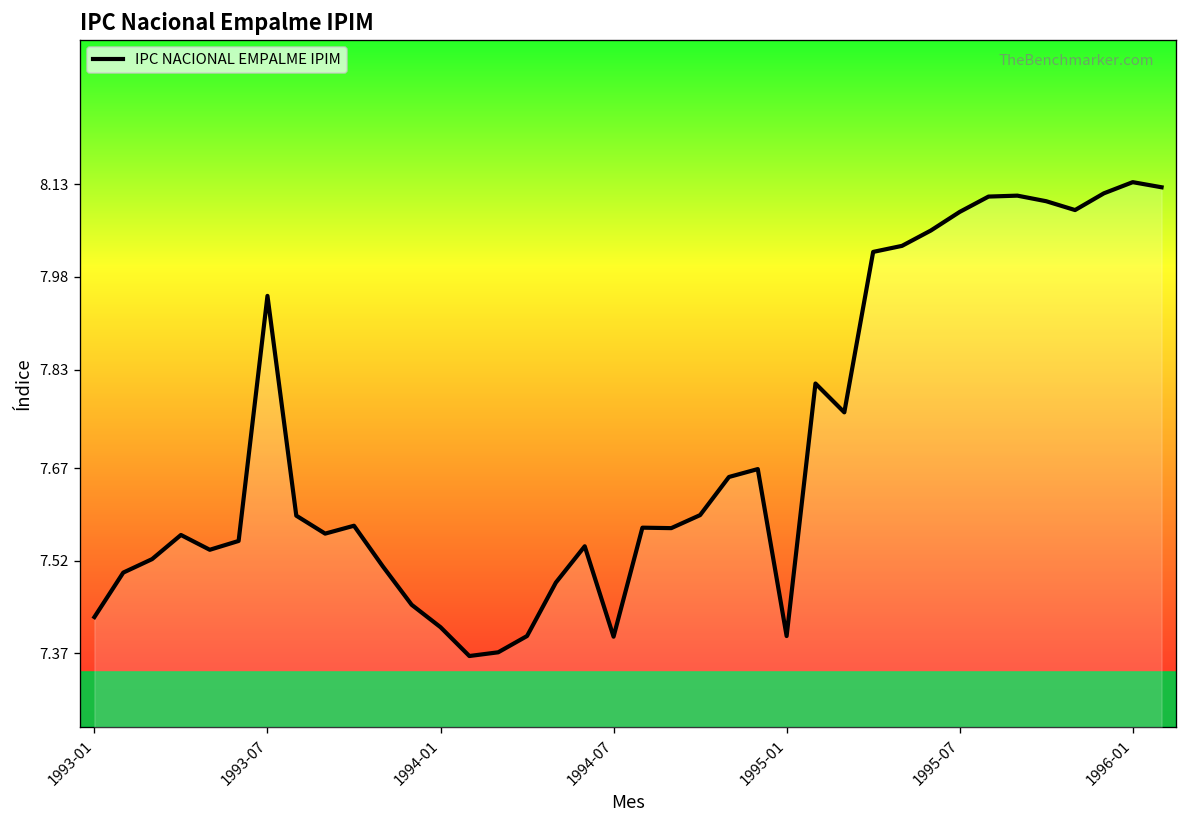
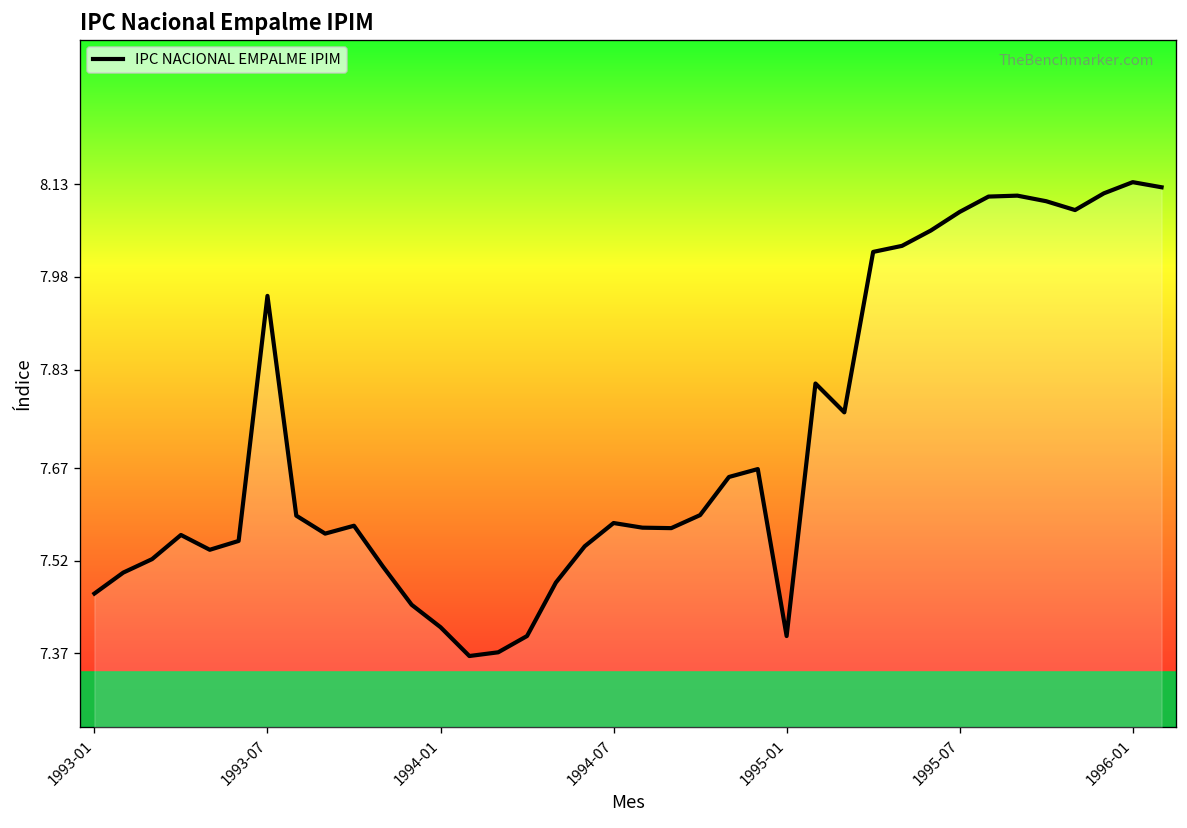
1993-01: 7.43 -> 7.47
1994-07: 7.40 -> 7.58
